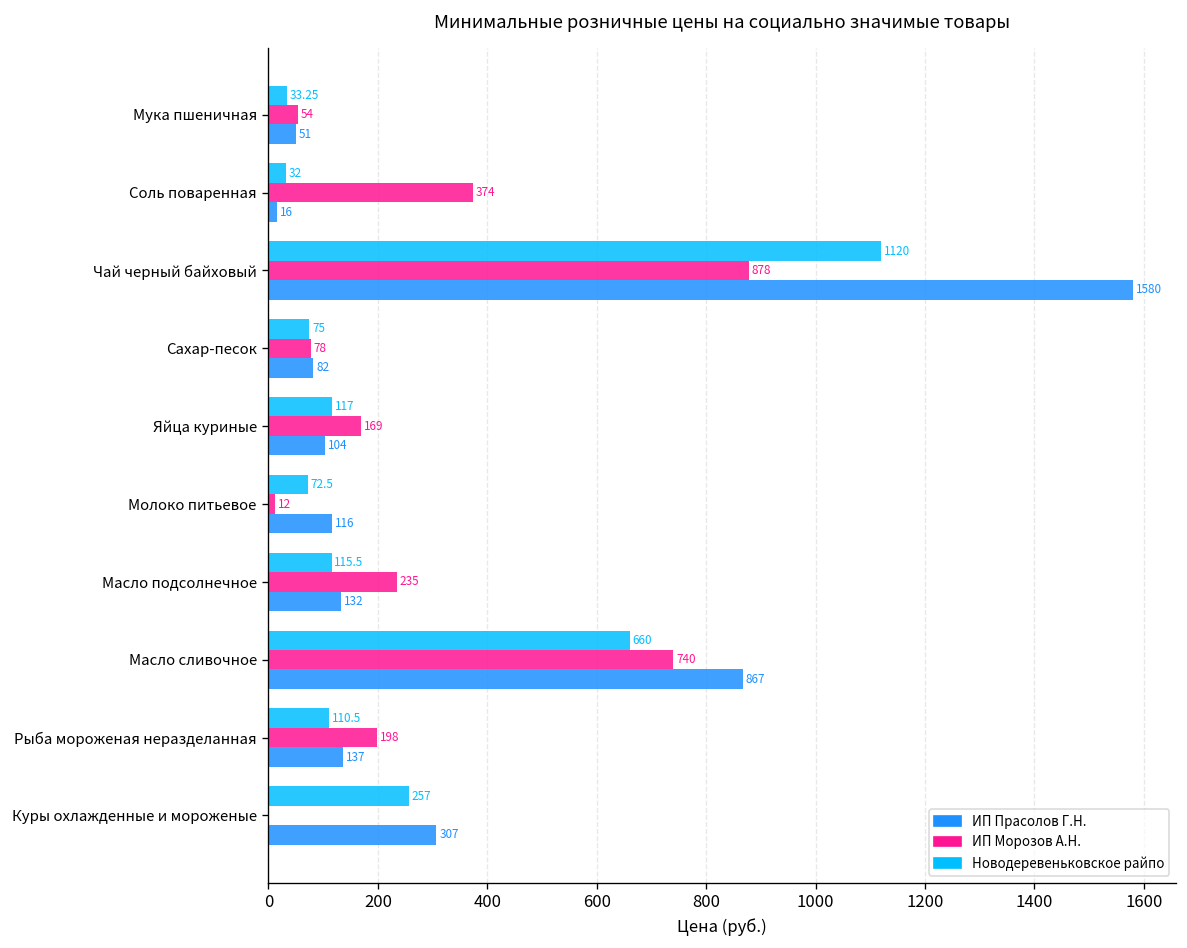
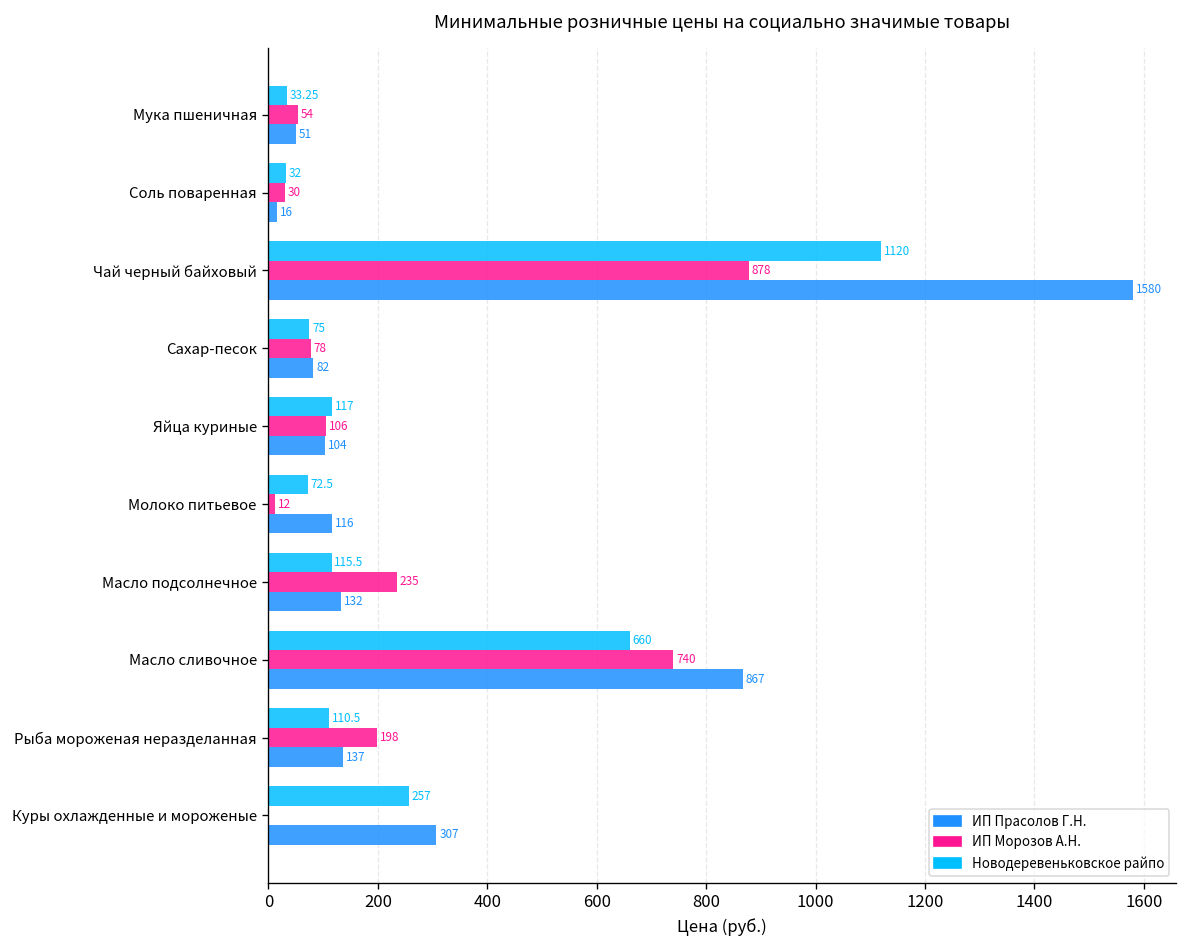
ИП Морозов А.Н., Соль поваренная: 374 -> 30
ИП Морозов А.Н., Яйца куриные: 169 -> 106
